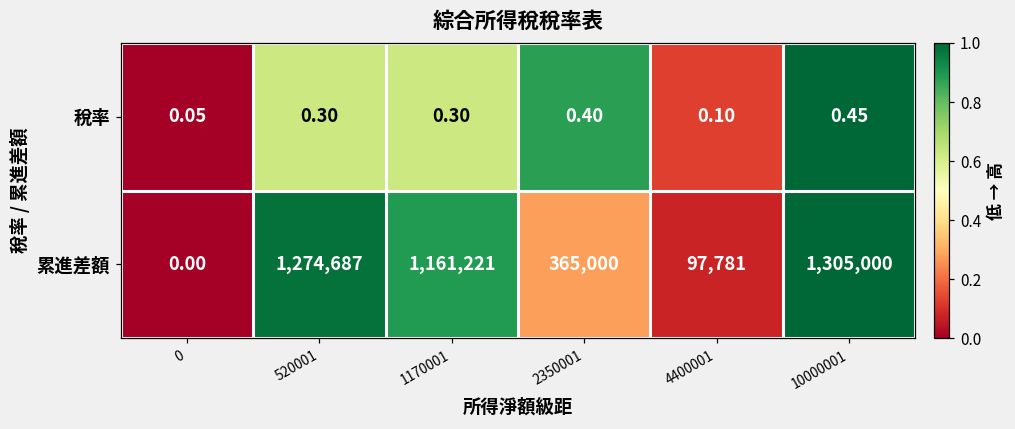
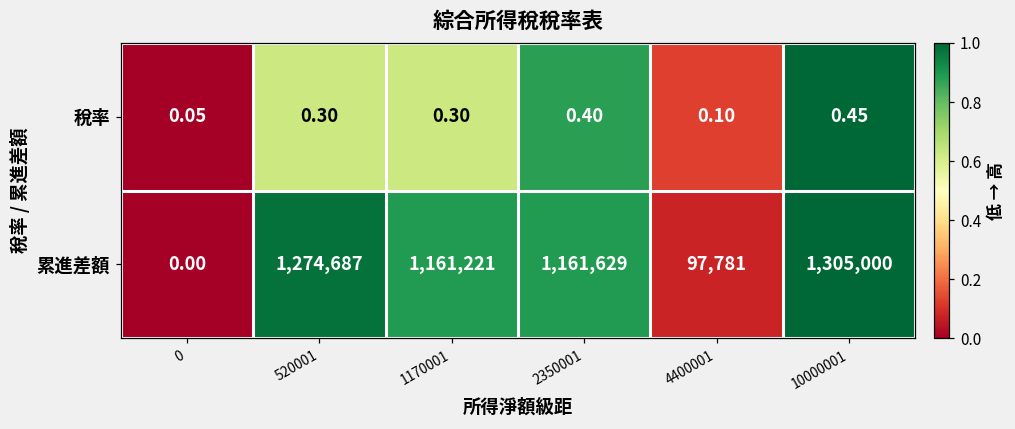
累進差額, 2350001: 365,000 -> 1,161,629
